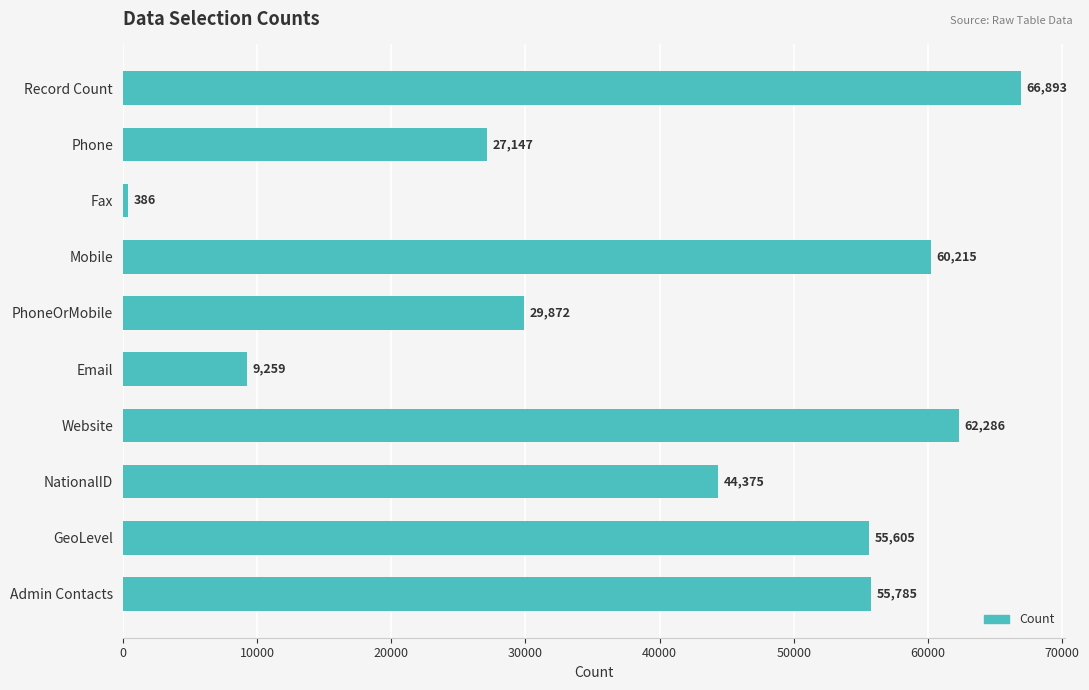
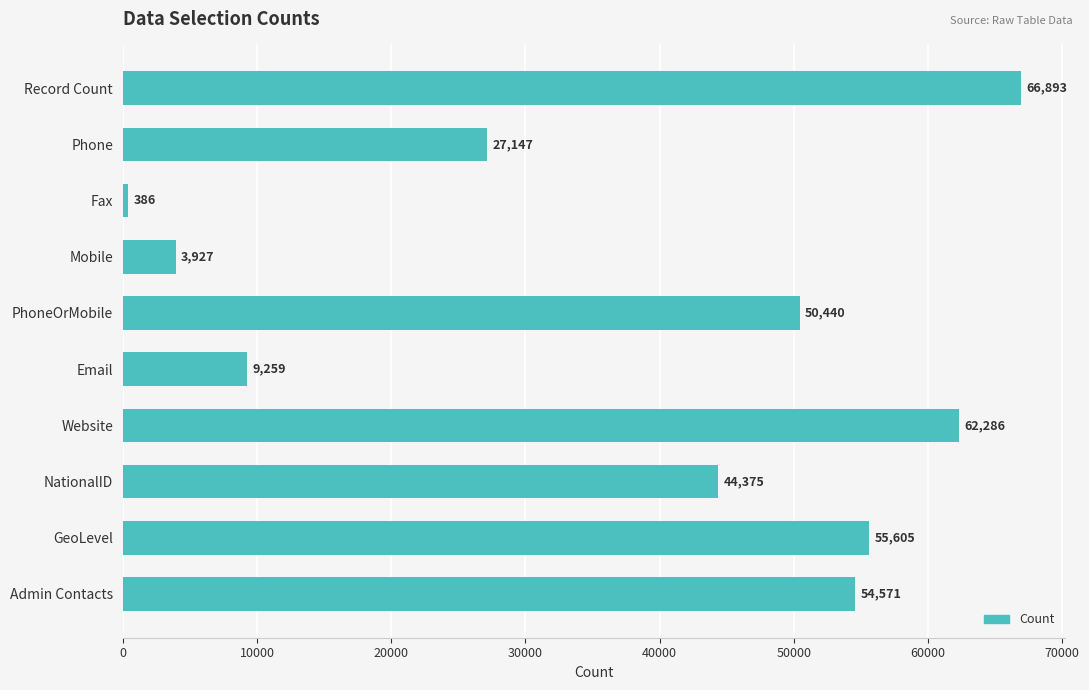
Mobile: 60,215 -> 3,927
PhoneOrMobile: 29,872 -> 50,440
Admin Contacts: 55,785 -> 54,571
